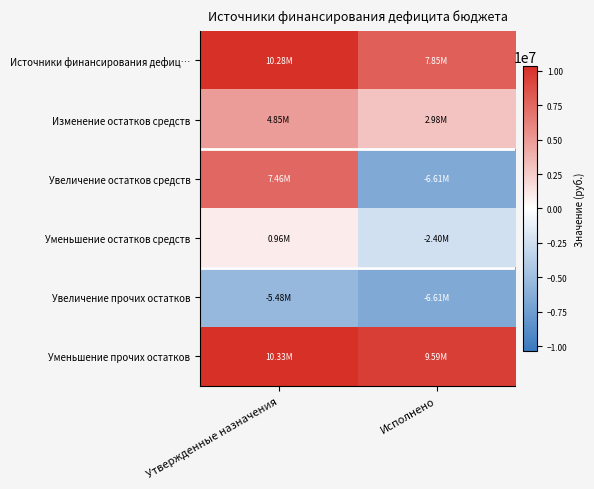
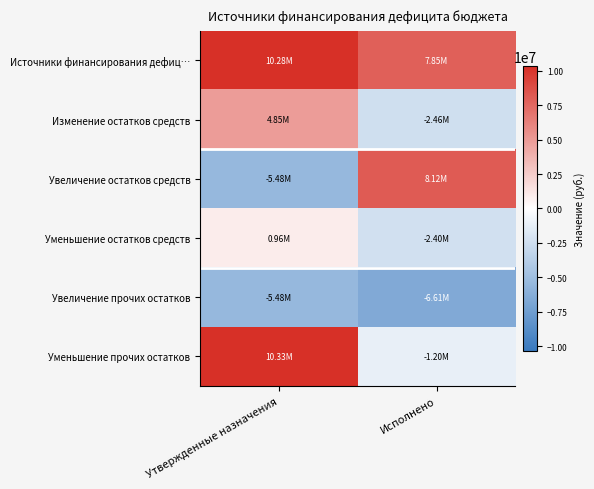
Изменение остатков средств, Исполнено: 2.98M -> -2.46M
Увеличение остатков средств, Утвержденные назначения: 7.46M -> -5.48M
Увеличение остатков средств, Исполнено: -6.61M -> 8.12M
Уменьшение прочих остатков, Исполнено: 9.59M -> -1.20M
